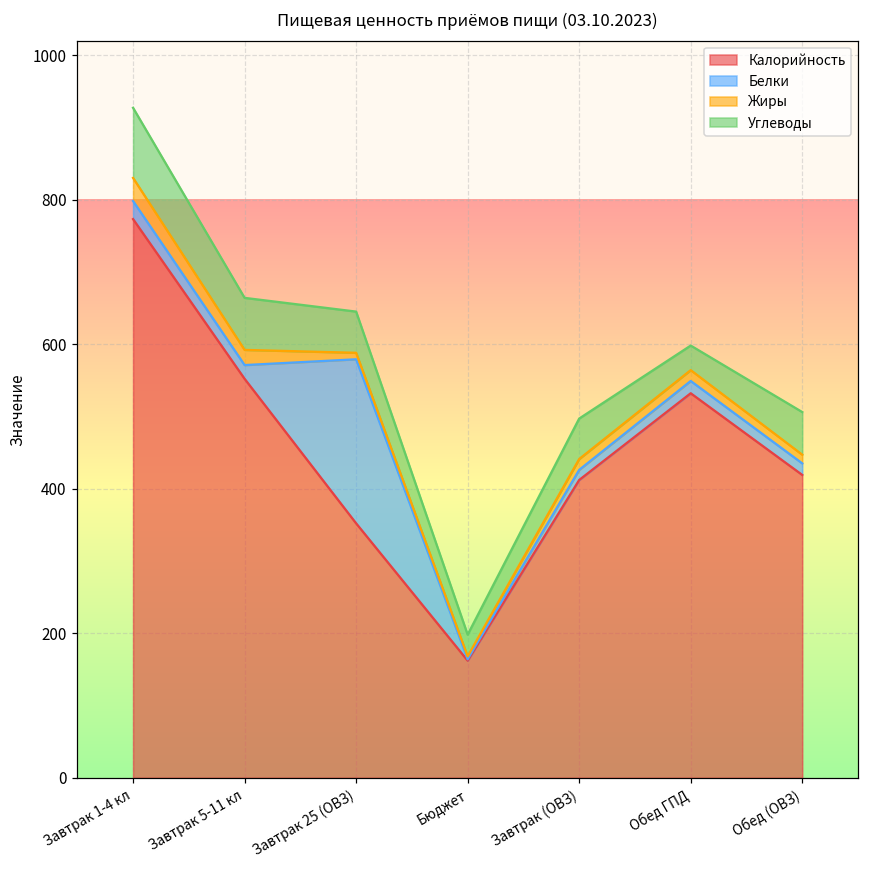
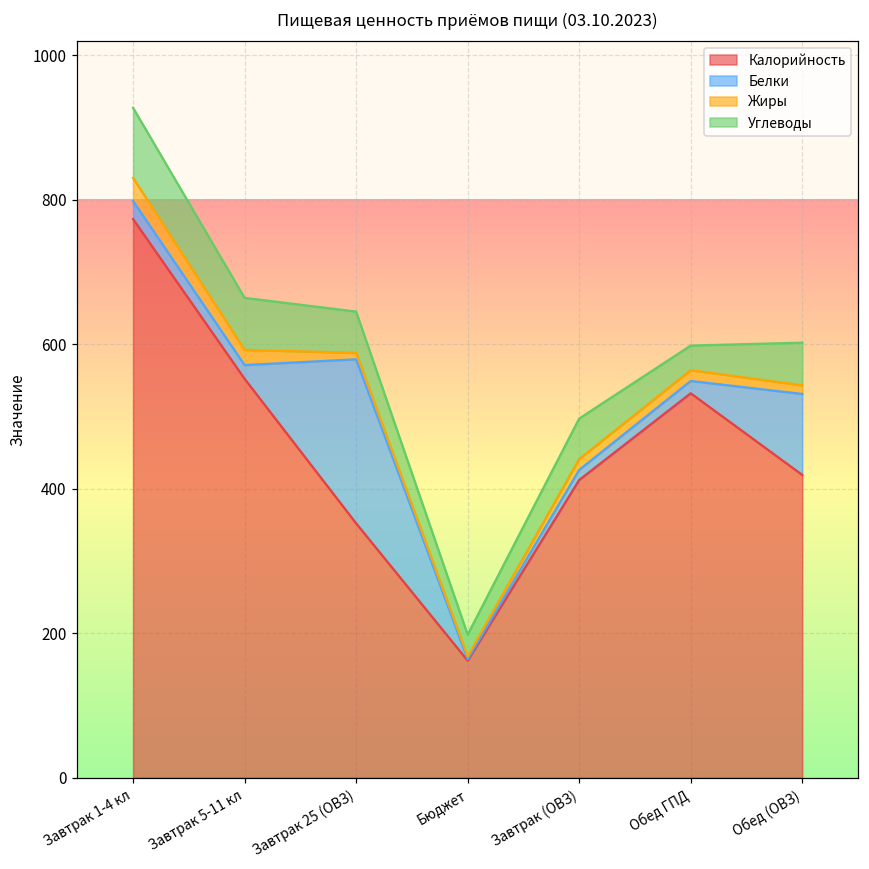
Белки, Обед (ОВЗ): 20 -> 110
